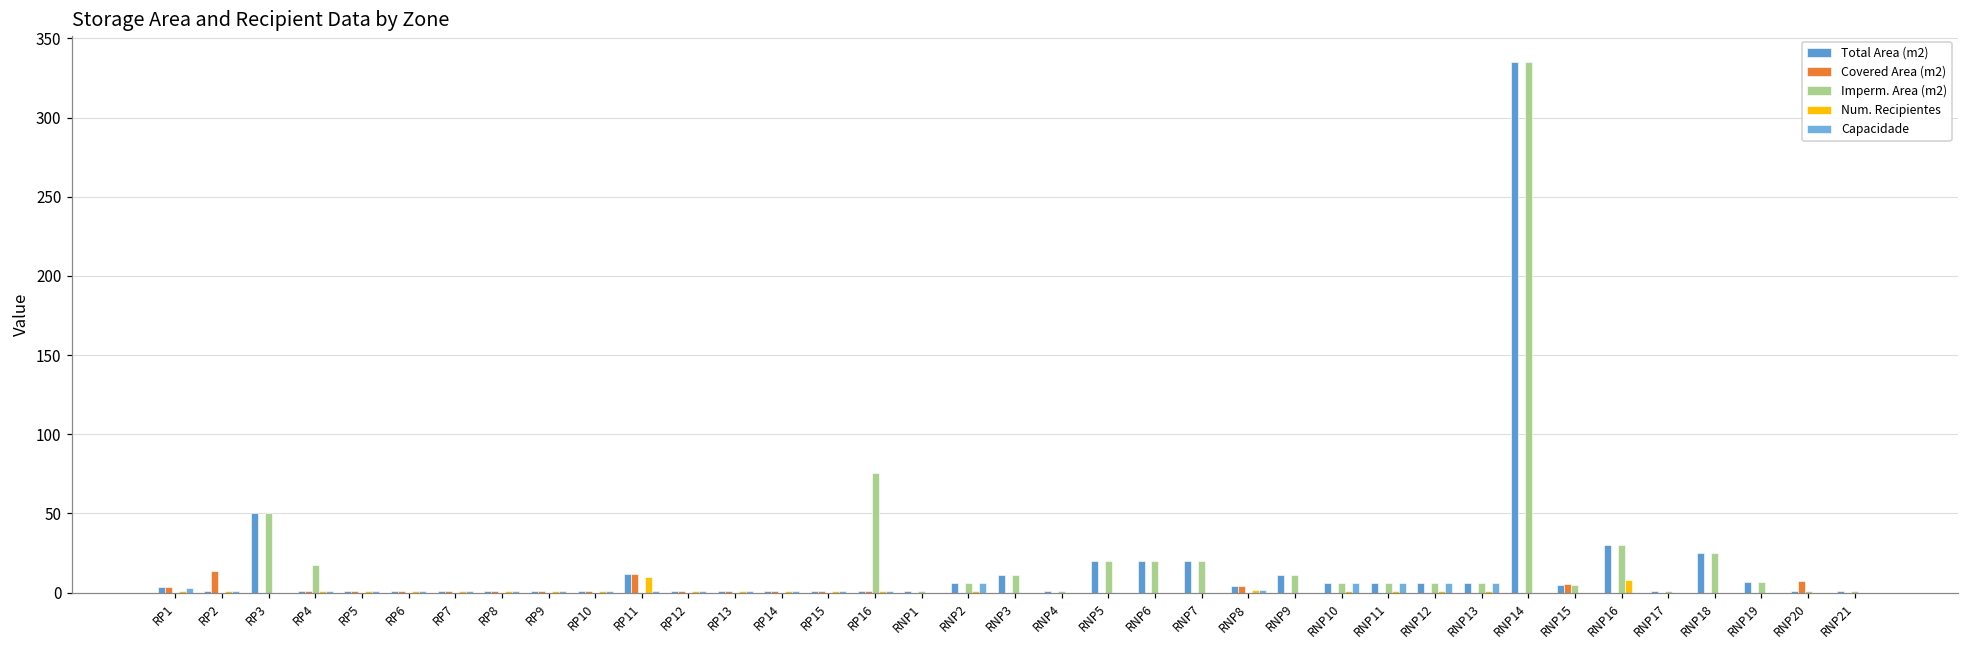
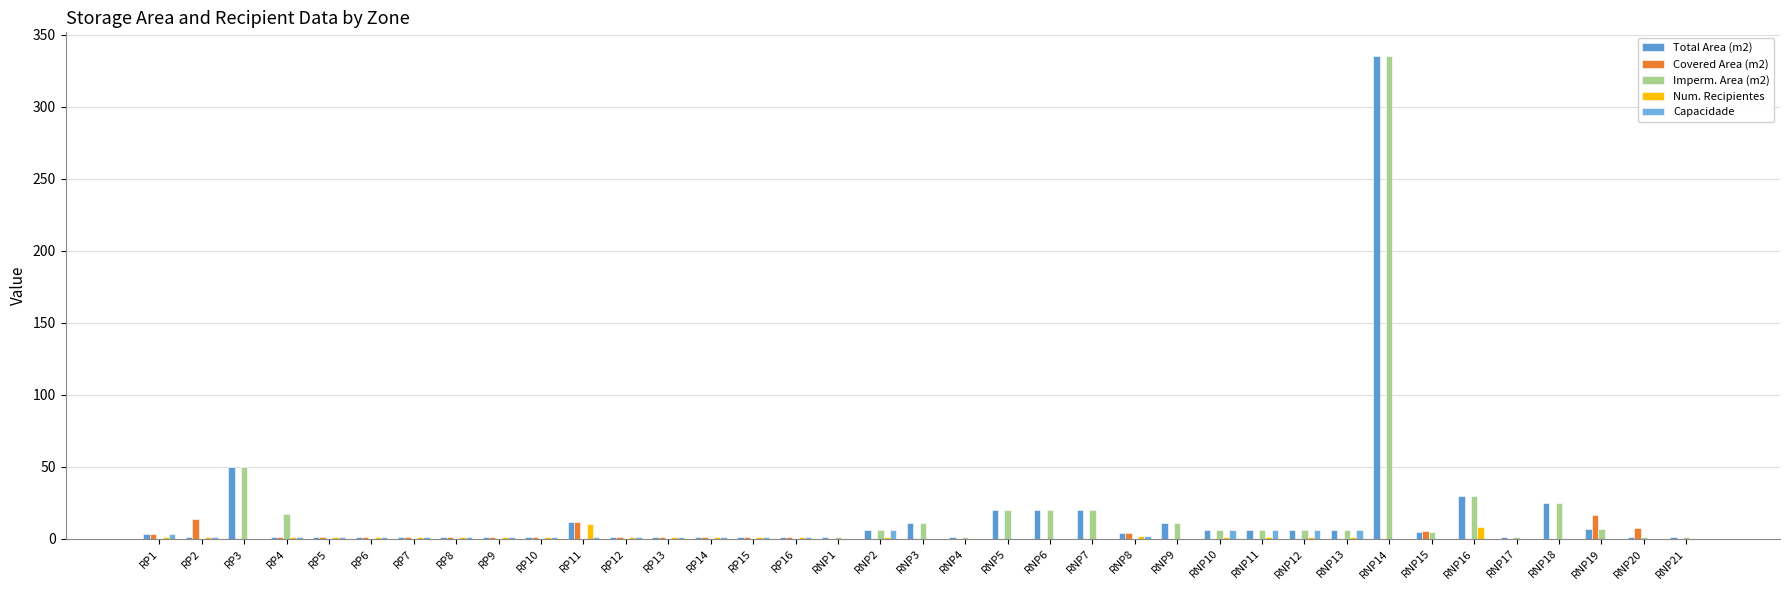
Imperm. Area (m2), RP16: 76 -> 0
Covered Area (m2), RNP19: 0 -> 17
